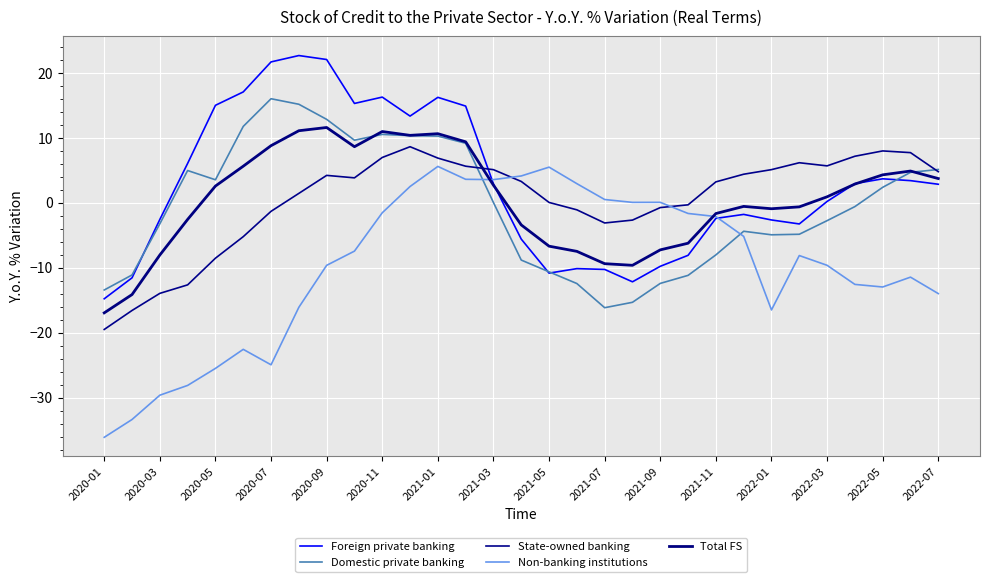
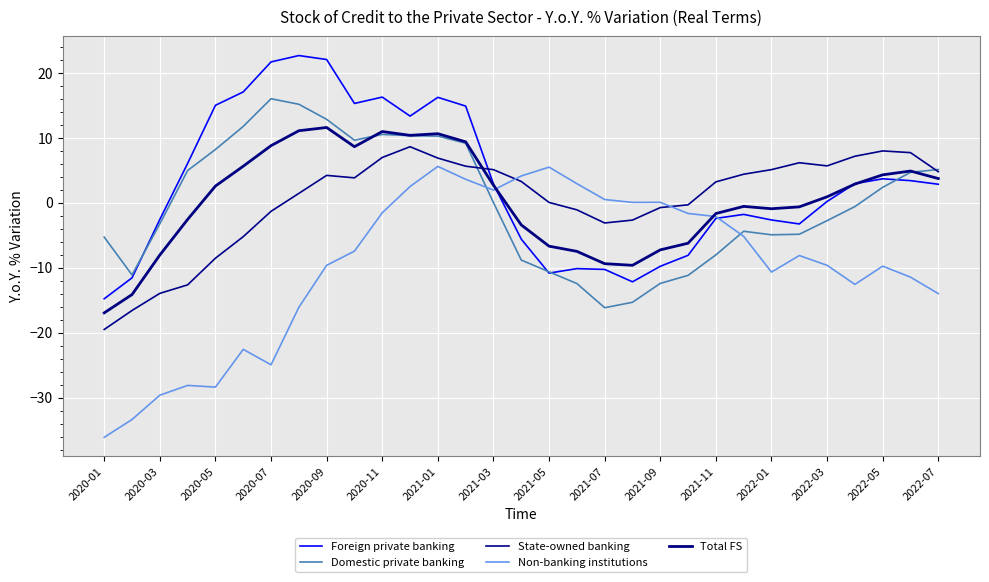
Domestic private banking, 2020-01: -13 -> -5
Domestic private banking, 2020-05: 4 -> 8
Non-banking institutions, 2020-05: -26 -> -28
Non-banking institutions, 2021-03: 4 -> 2
Non-banking institutions, 2022-01: -17 -> -11
Non-banking institutions, 2022-05: -13 -> -10
